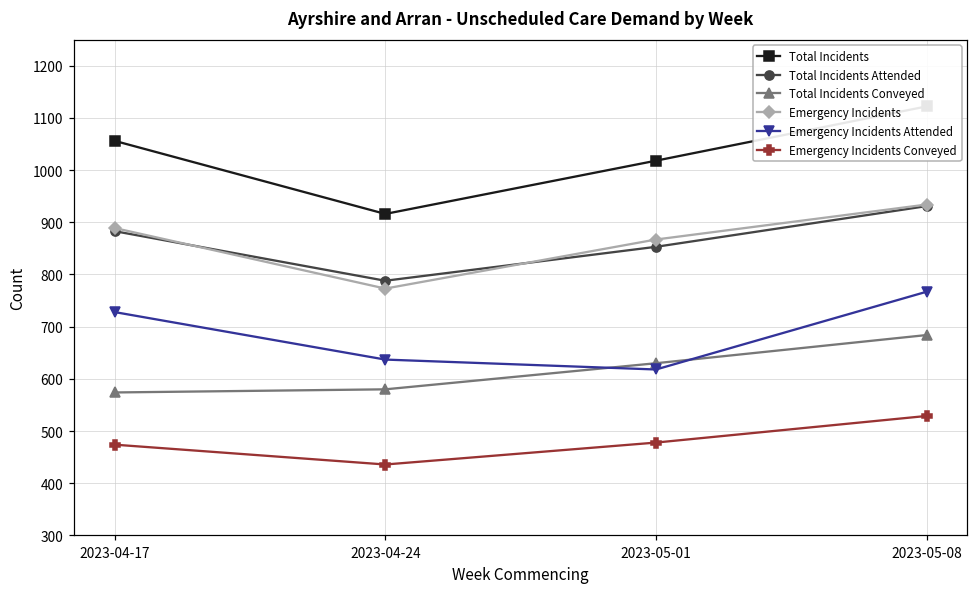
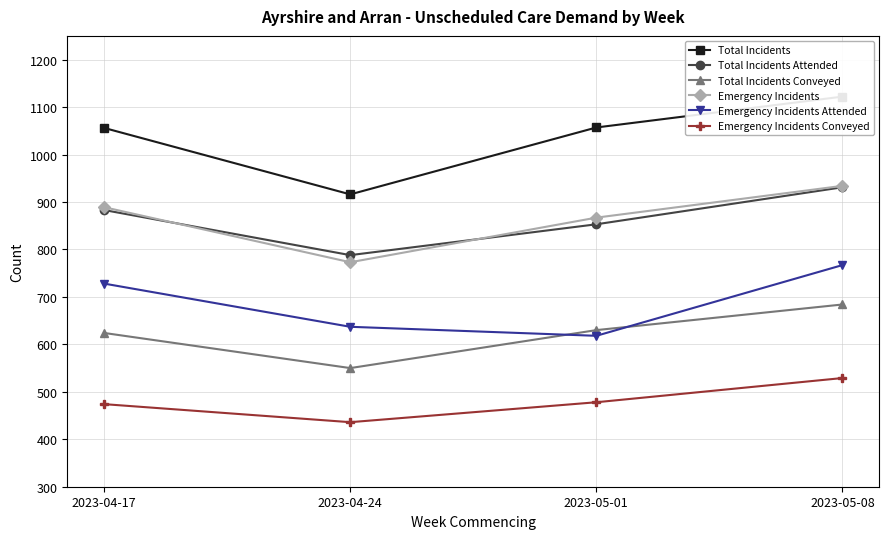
Total Incidents Conveyed, 2023-04-17: 570 -> 620
Total Incidents Conveyed, 2023-04-24: 580 -> 550
Total Incidents, 2023-05-01: 1020 -> 1060
